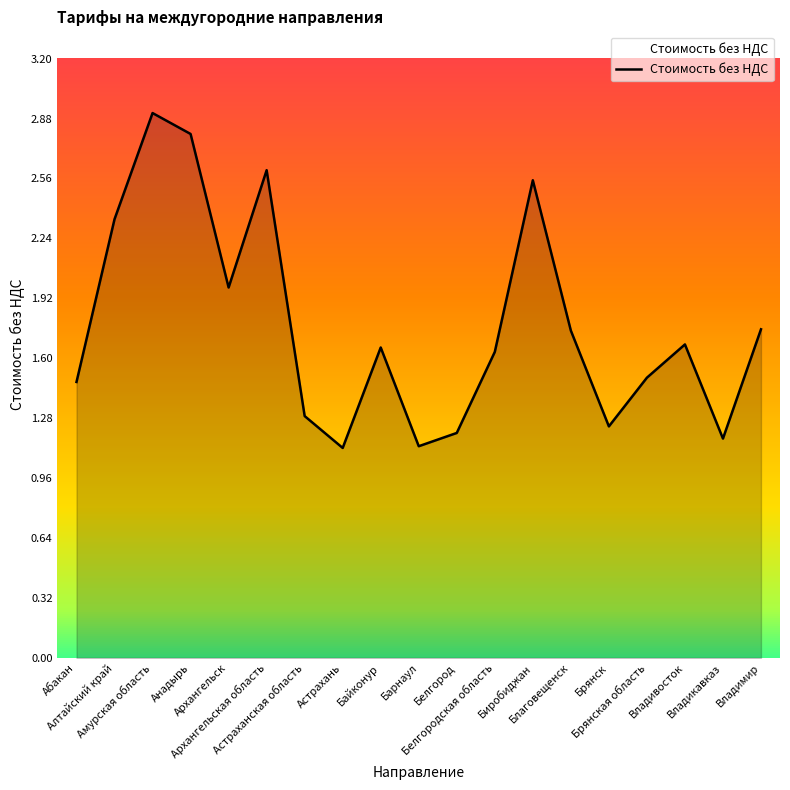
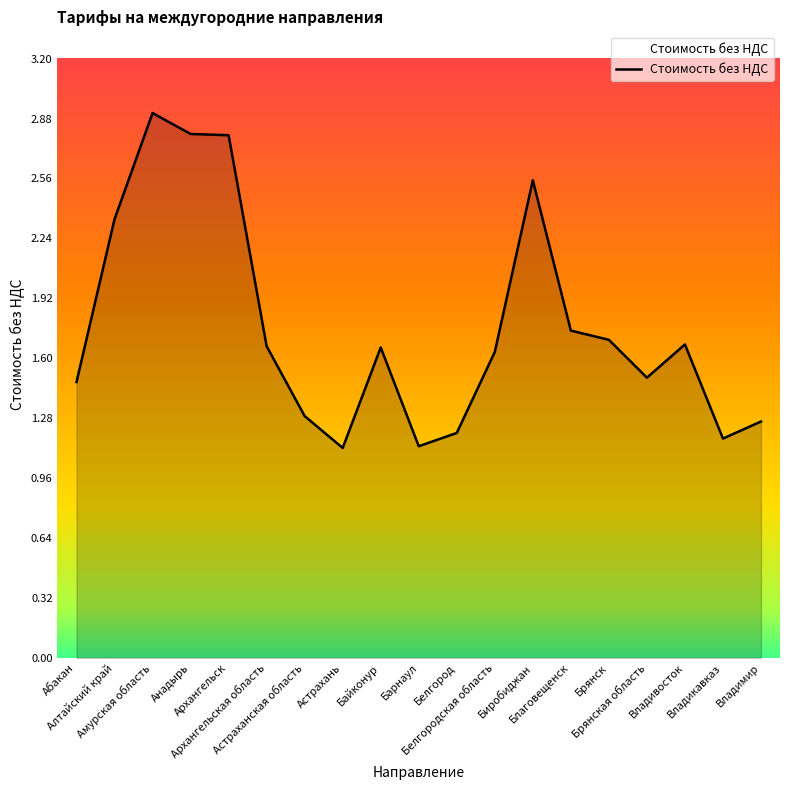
Архангельск: 1.98 -> 2.79
Архангельская область: 2.60 -> 1.66
Брянск: 1.23 -> 1.70
Владимир: 1.75 -> 1.26
